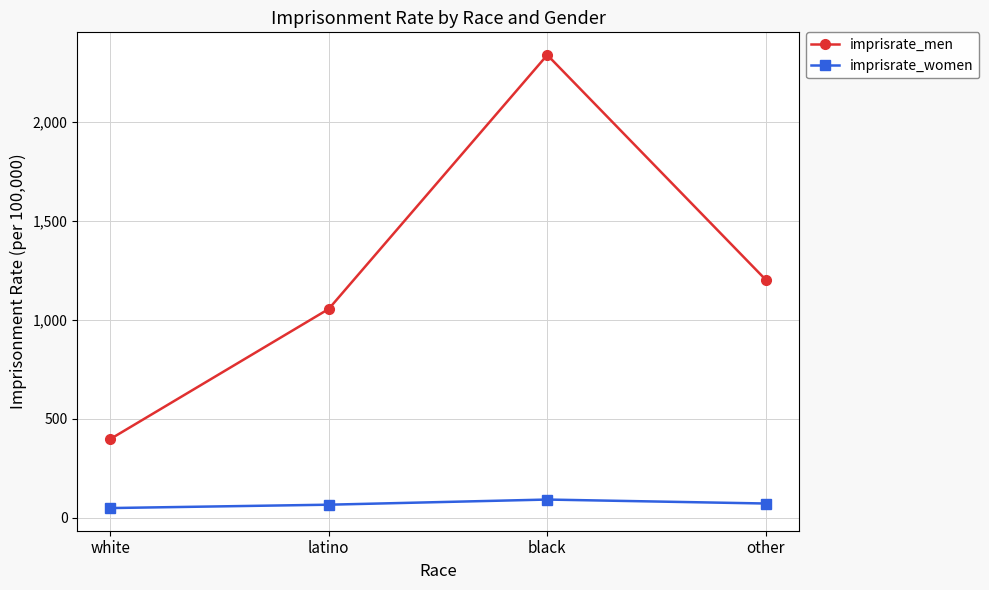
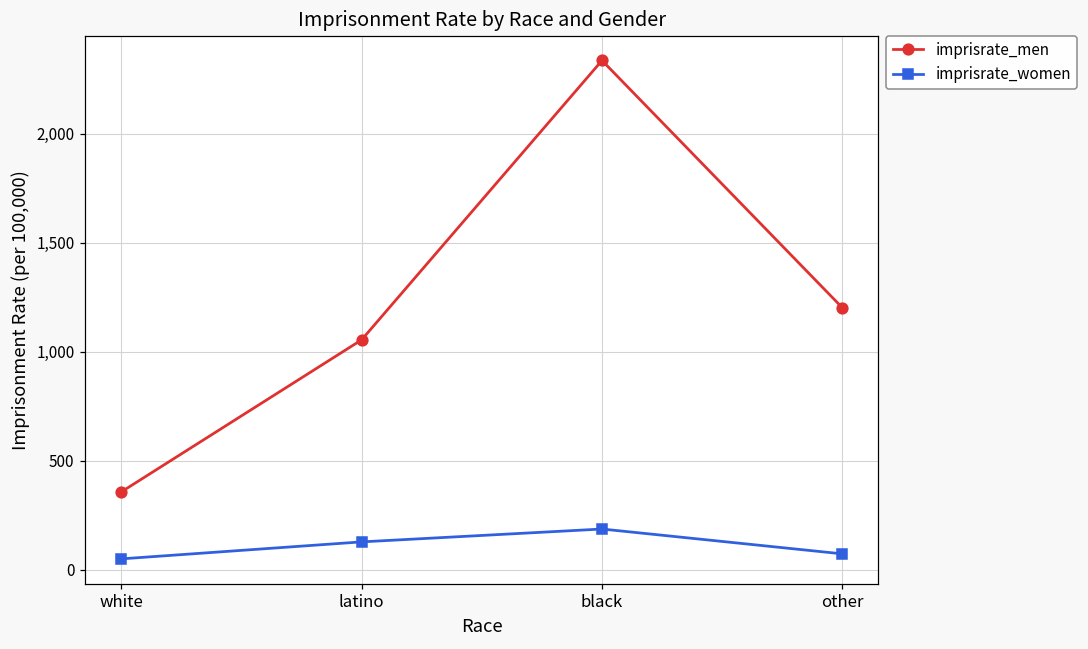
imprisrate_men, white: 400 -> 360
imprisrate_women, latino: 70 -> 130
imprisrate_women, black: 90 -> 190
